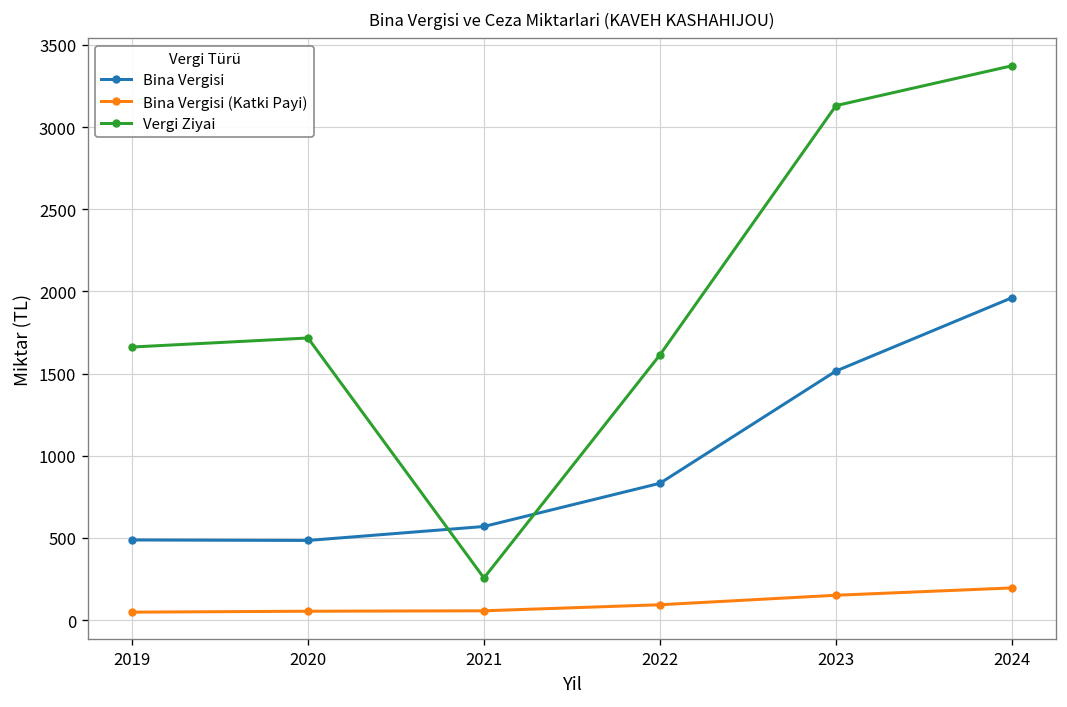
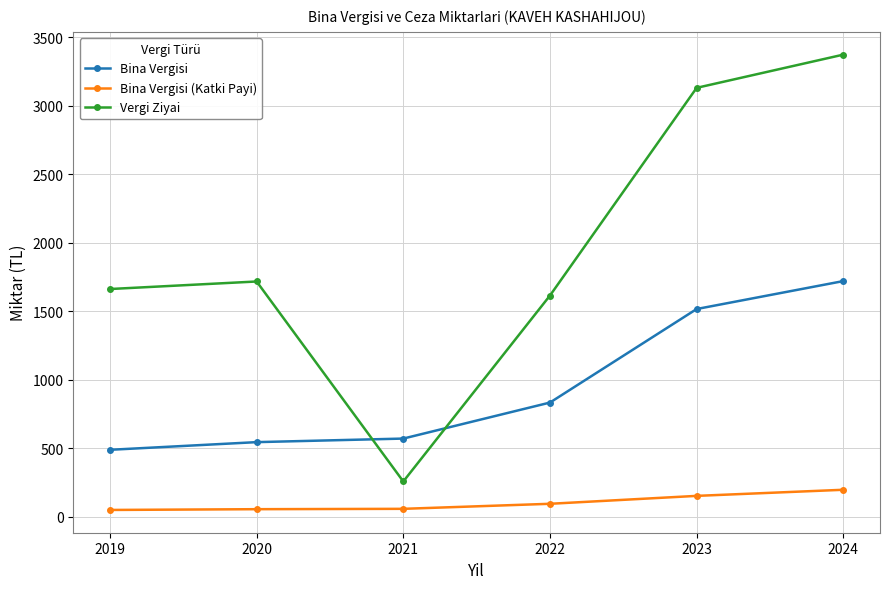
Bina Vergisi, 2020: 490 -> 540
Bina Vergisi, 2024: 1960 -> 1720
